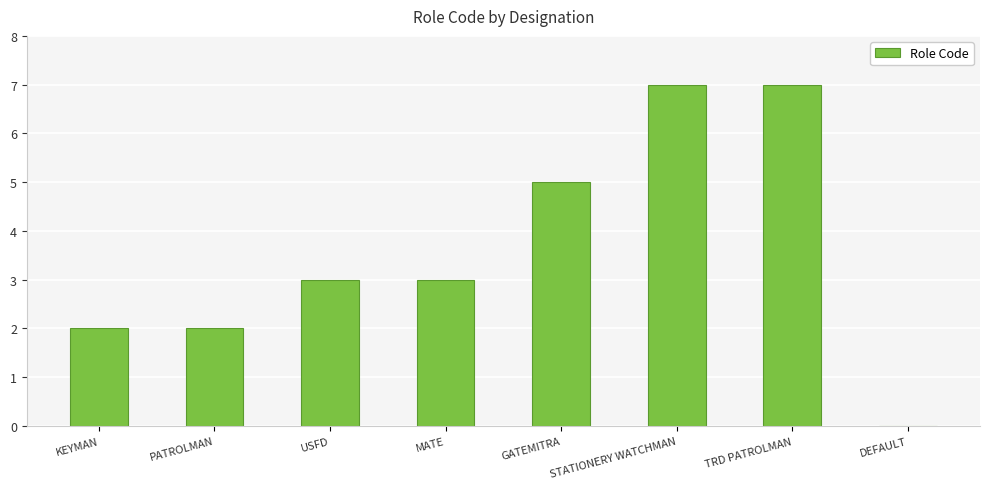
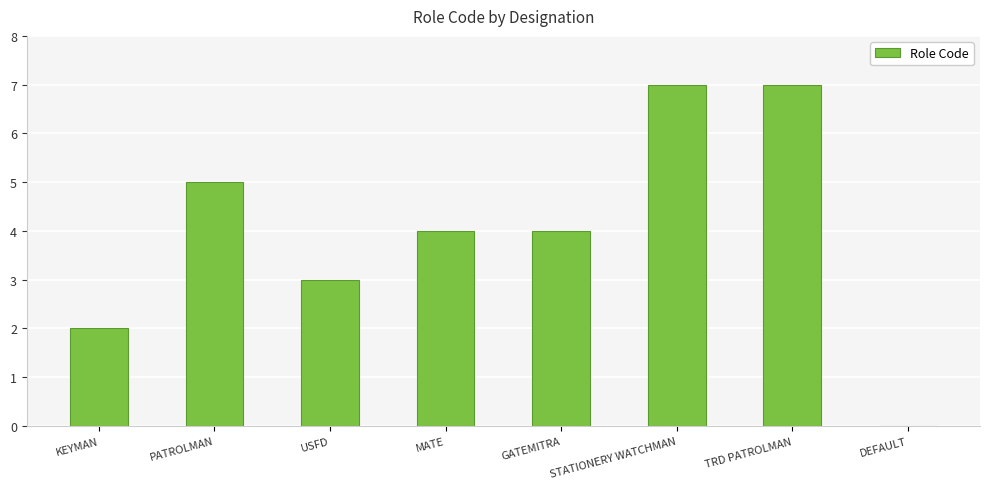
PATROLMAN: 2 -> 5
MATE: 3 -> 4
GATEMITRA: 5 -> 4
